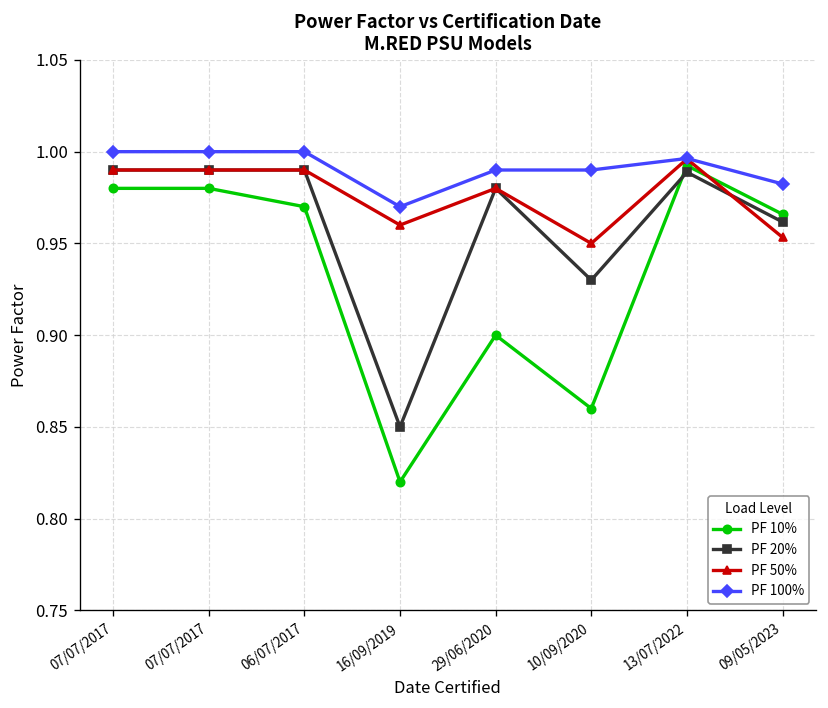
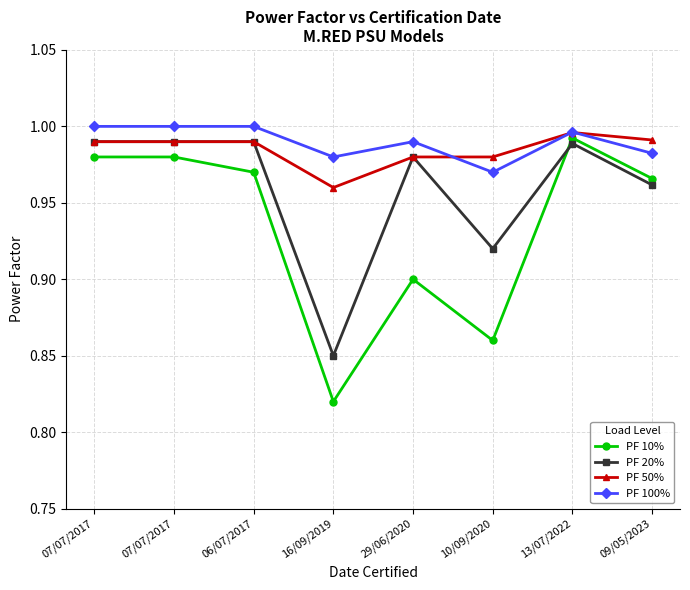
PF 100%, 16/09/2019: 0.97 -> 0.98
PF 20%, 10/09/2020: 0.93 -> 0.92
PF 50%, 10/09/2020: 0.95 -> 0.98
PF 100%, 10/09/2020: 0.99 -> 0.97
PF 50%, 09/05/2023: 0.953 -> 0.991
